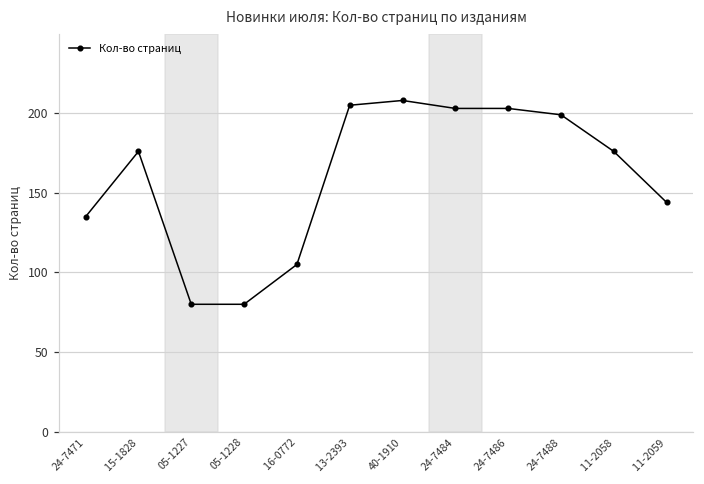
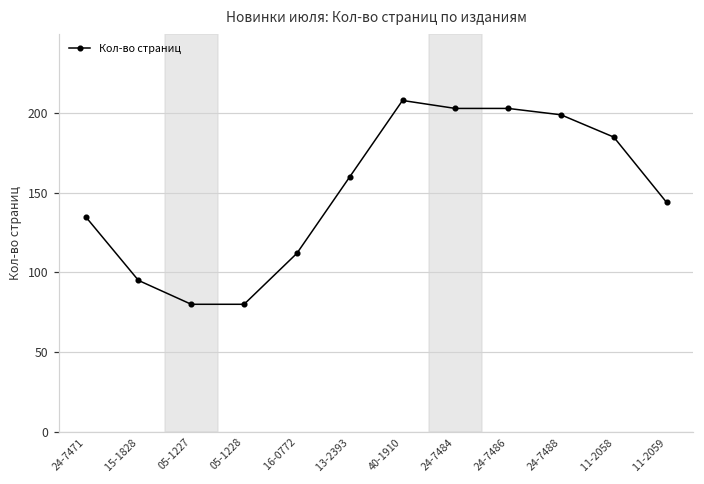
15-1828: 176 -> 95
16-0772: 105 -> 112
13-2393: 205 -> 160
11-2058: 176 -> 185
